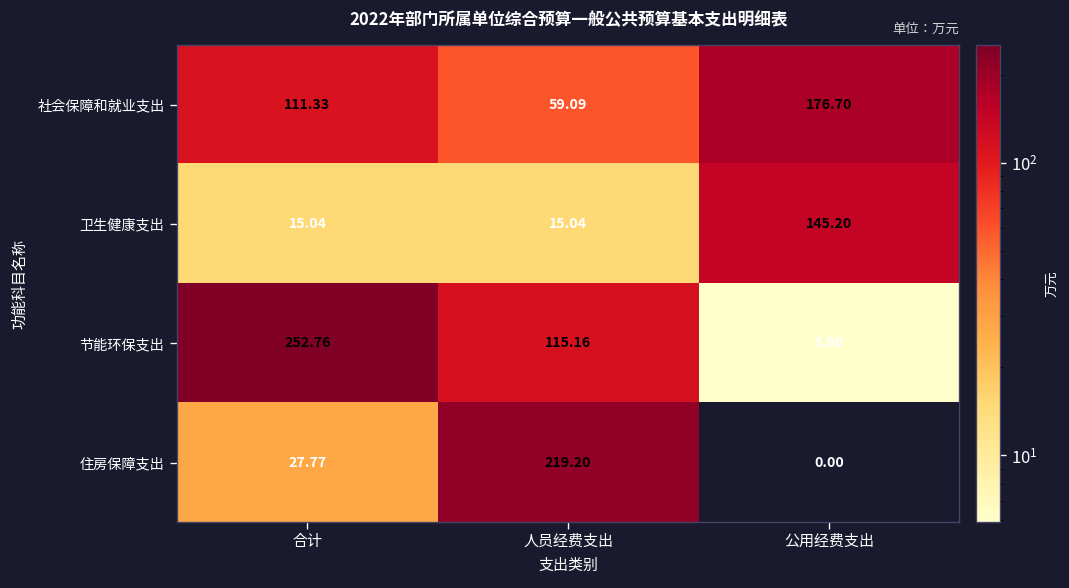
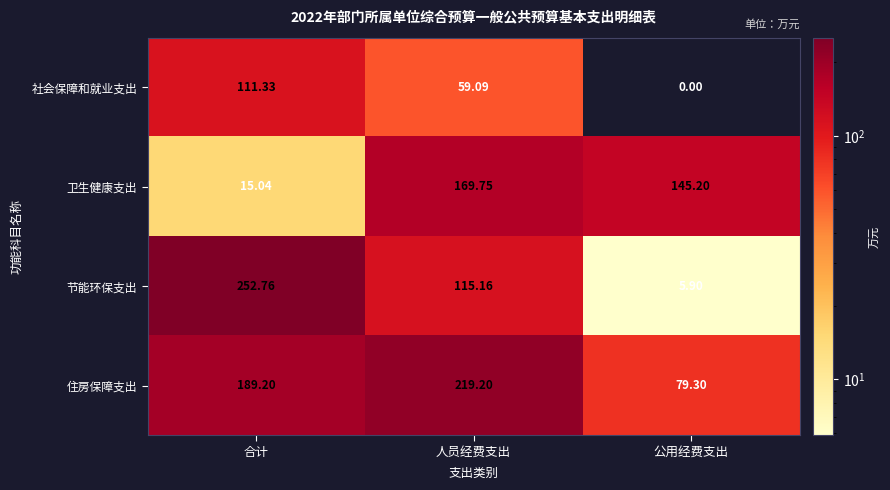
社会保障和就业支出, 公用经费支出: 176.70 -> 0.00
卫生健康支出, 人员经费支出: 15.04 -> 169.75
住房保障支出, 合计: 27.77 -> 189.20
住房保障支出, 公用经费支出: 0.00 -> 79.30
